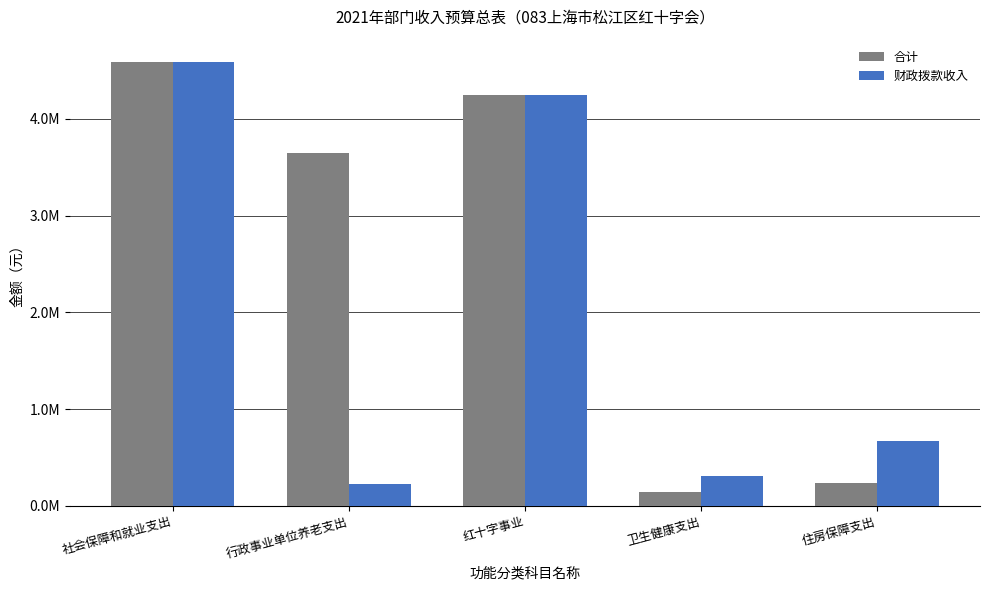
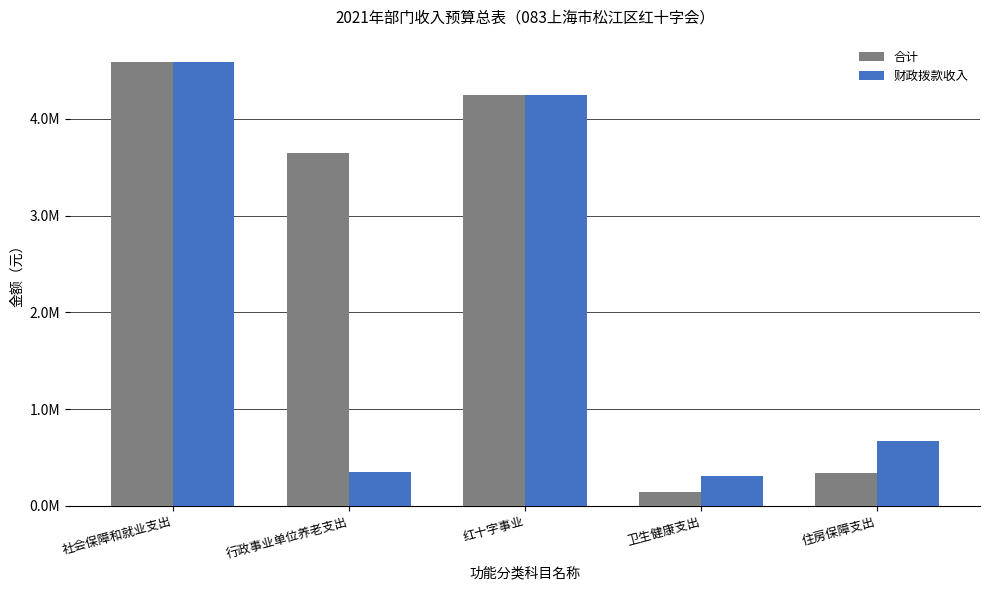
财政拨款收入, 行政事业单位养老支出: 200000 -> 300000
合计, 住房保障支出: 200000 -> 300000
